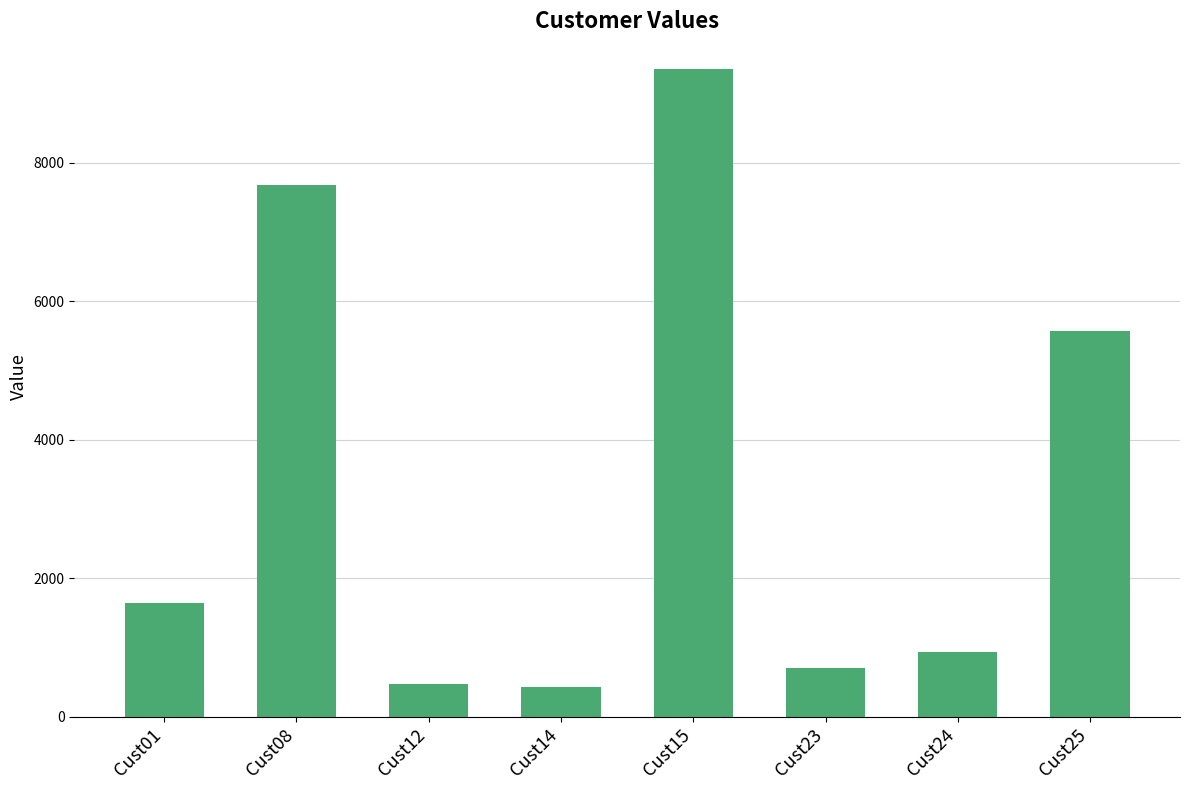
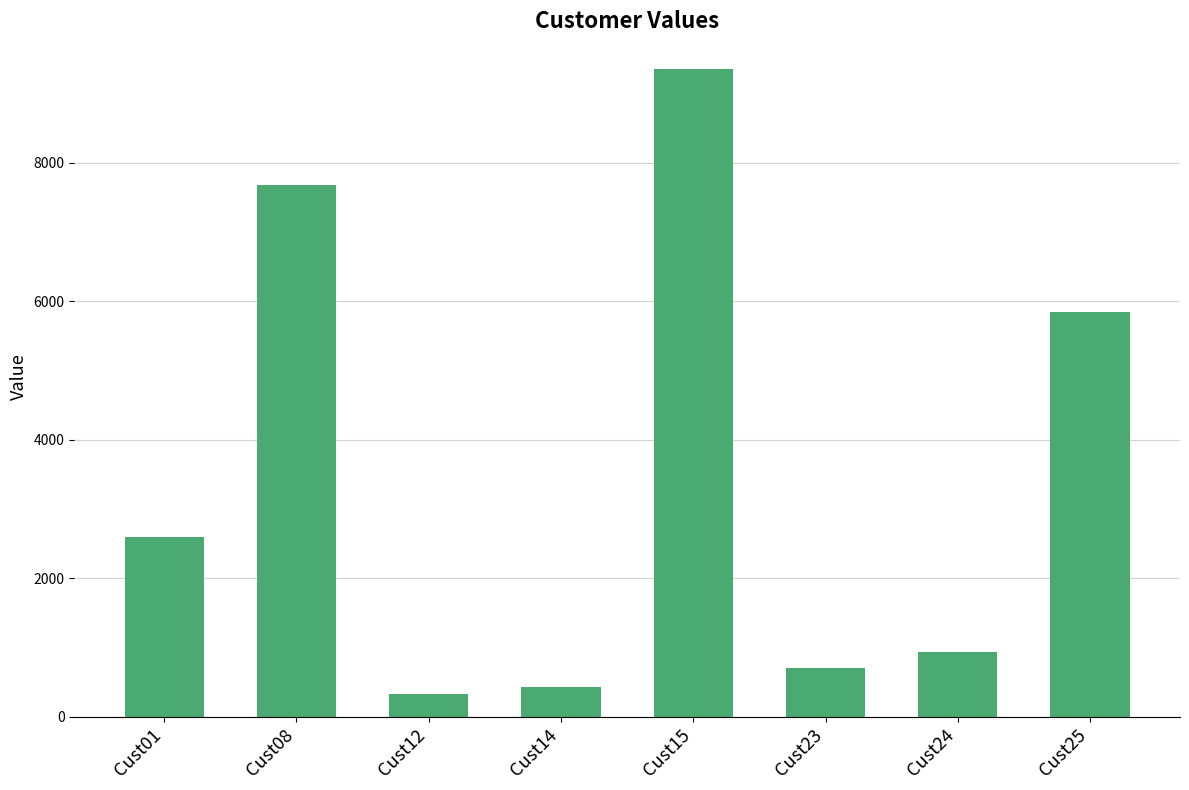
Cust01: 1600 -> 2600
Cust12: 500 -> 300
Cust25: 5600 -> 5900
